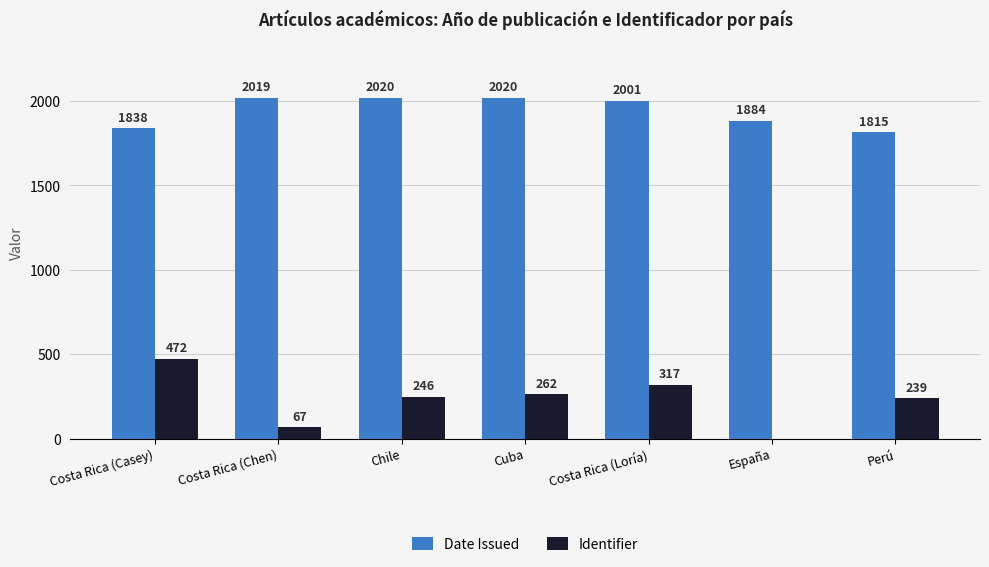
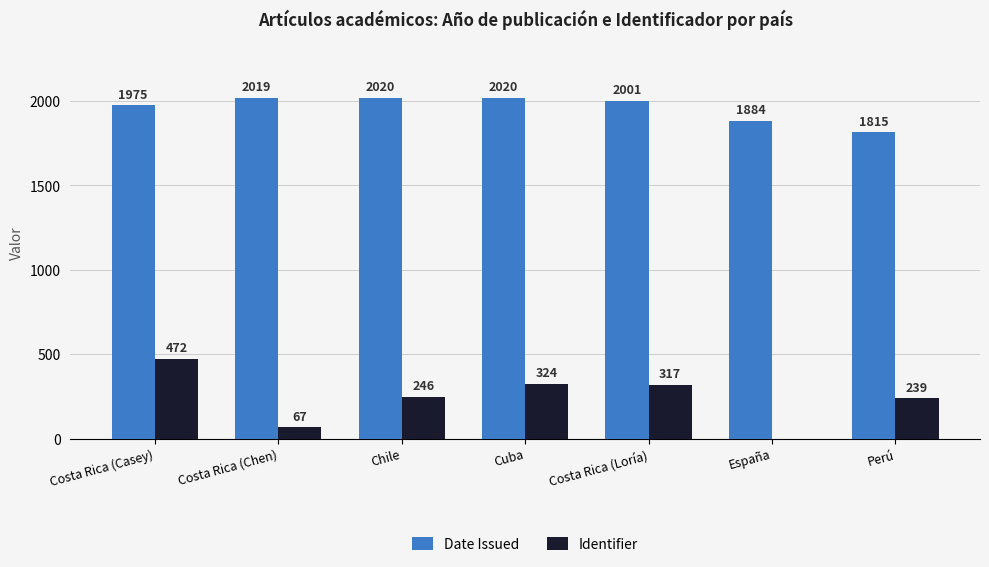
Date Issued, Costa Rica (Casey): 1838 -> 1975
Identifier, Cuba: 262 -> 324
